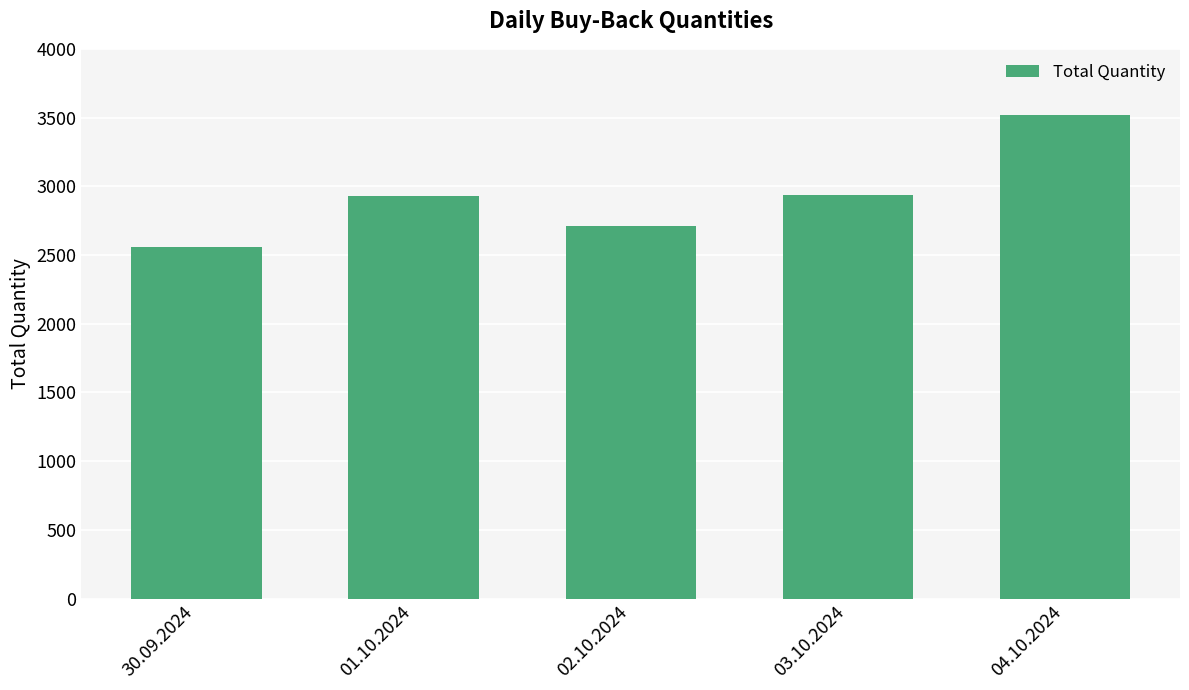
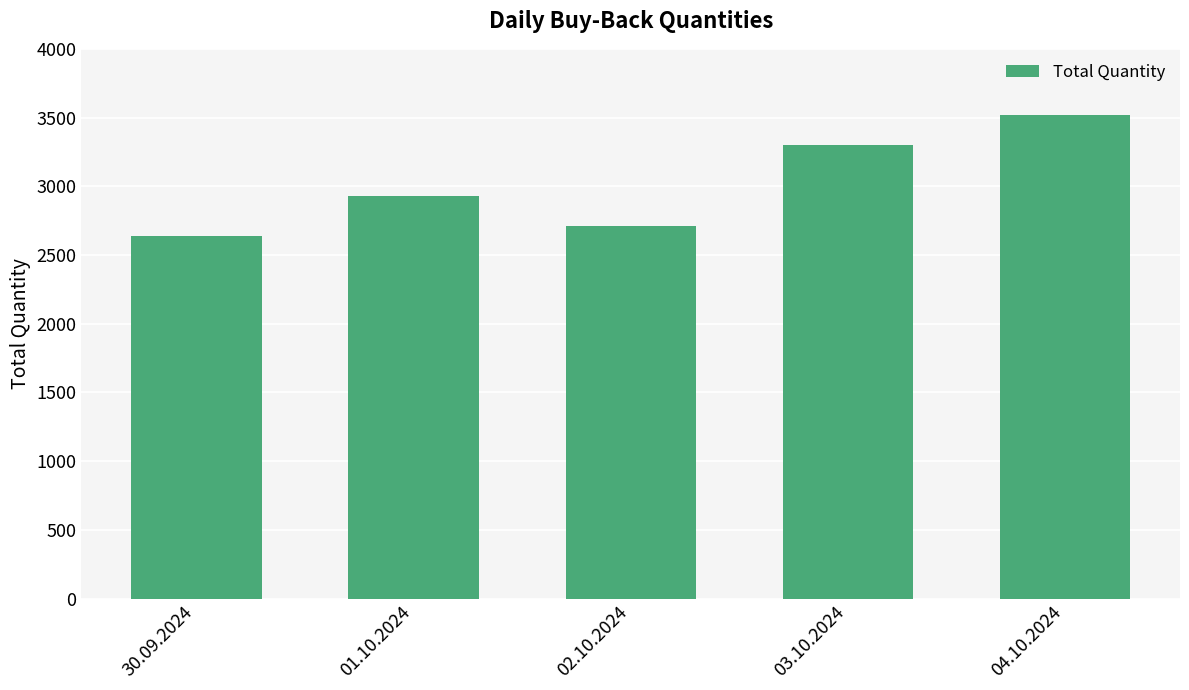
30.09.2024: 2560 -> 2640
03.10.2024: 2940 -> 3300
